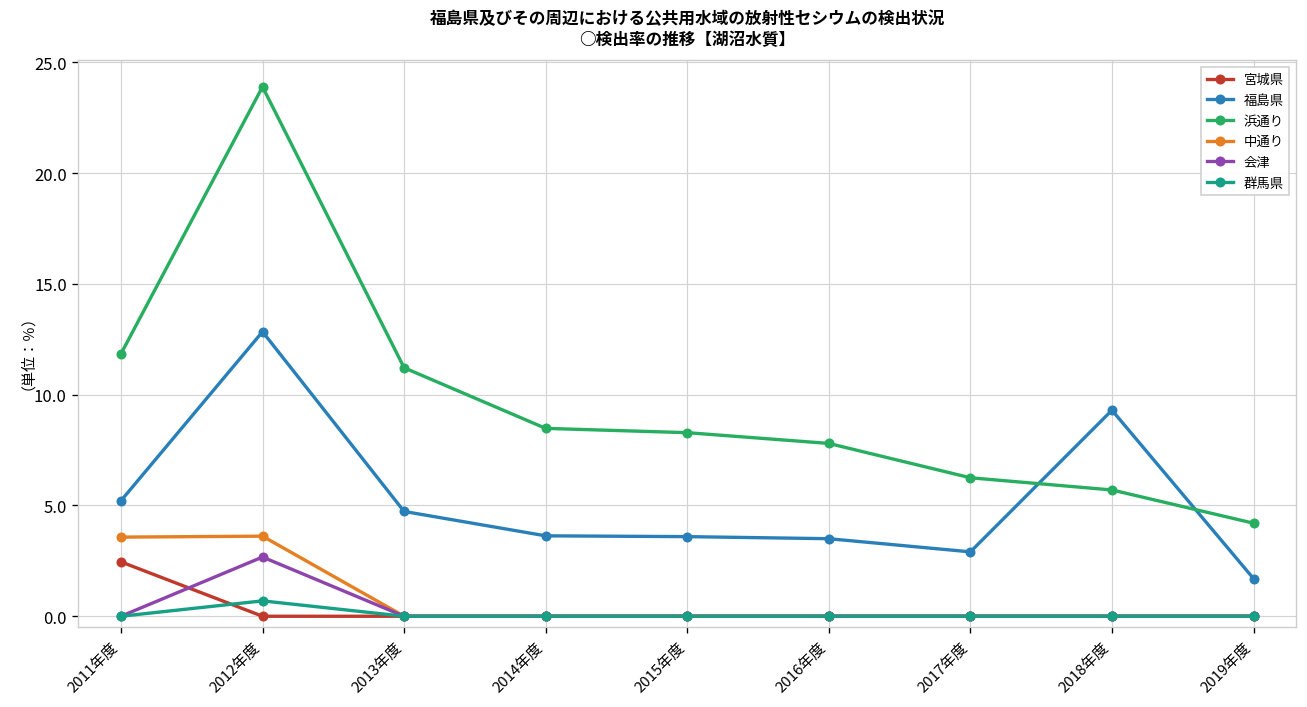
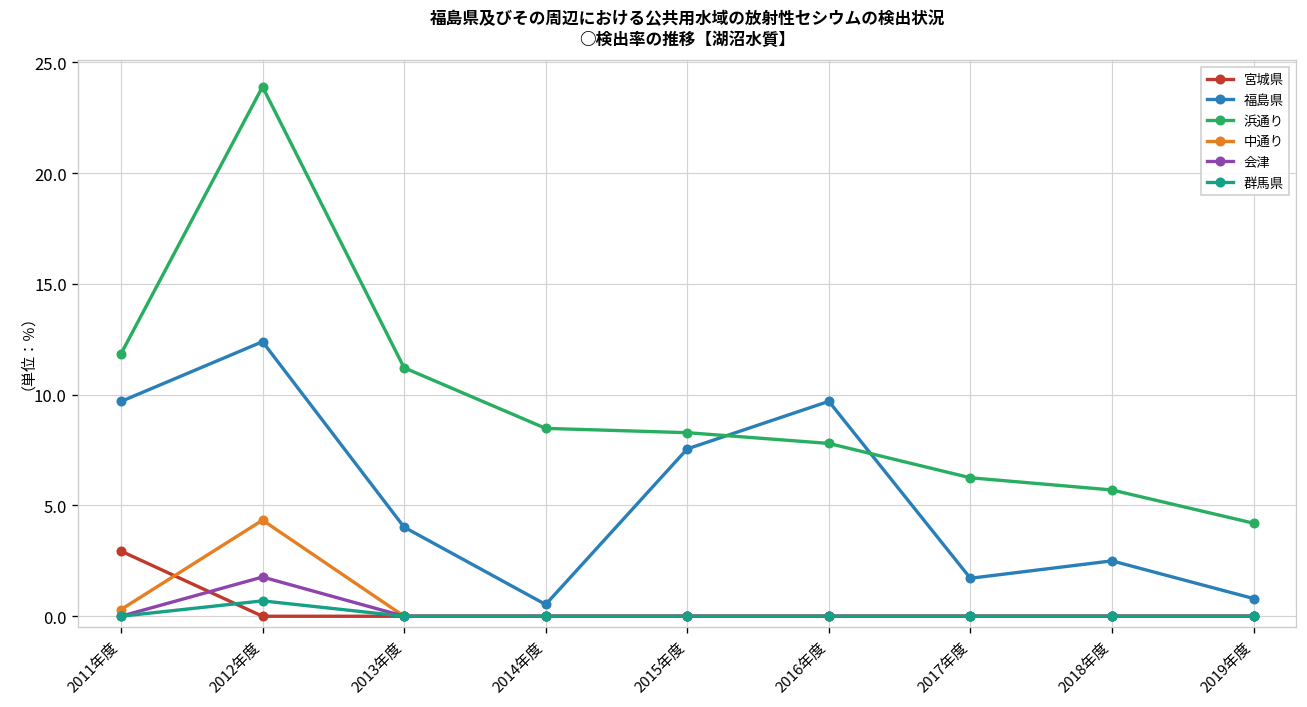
宮城県, 2011年度: 2.5 -> 2.9
福島県, 2011年度: 5.2 -> 9.7
中通り, 2011年度: 3.6 -> 0.3
福島県, 2012年度: 12.8 -> 12.4
中通り, 2012年度: 3.6 -> 4.3
会津, 2012年度: 2.7 -> 1.8
福島県, 2013年度: 4.7 -> 4.0
福島県, 2014年度: 3.6 -> 0.5
福島県, 2015年度: 3.6 -> 7.6
福島県, 2016年度: 3.5 -> 9.7
福島県, 2017年度: 2.9 -> 1.7
福島県, 2018年度: 9.3 -> 2.5
福島県, 2019年度: 1.7 -> 0.8
